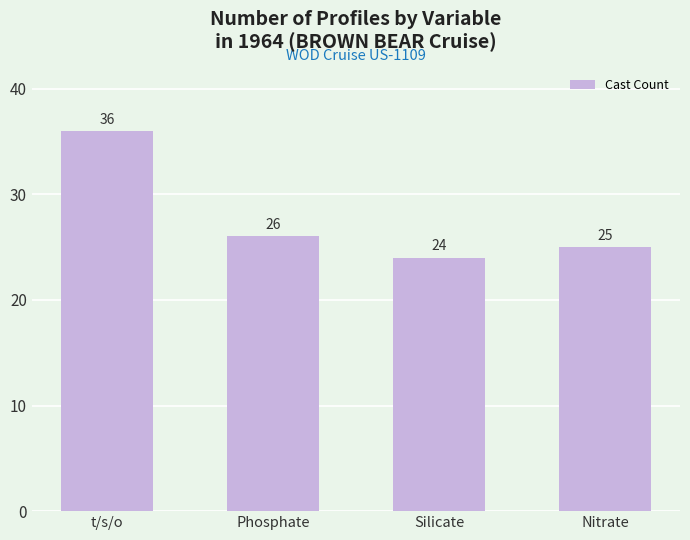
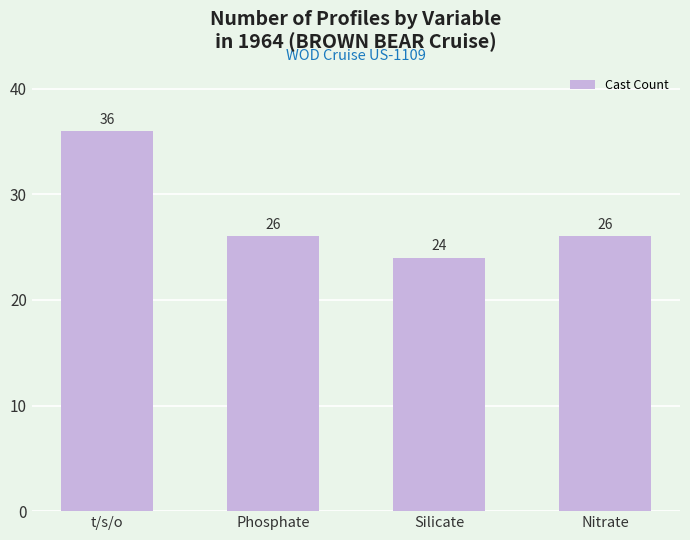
Nitrate: 25 -> 26
